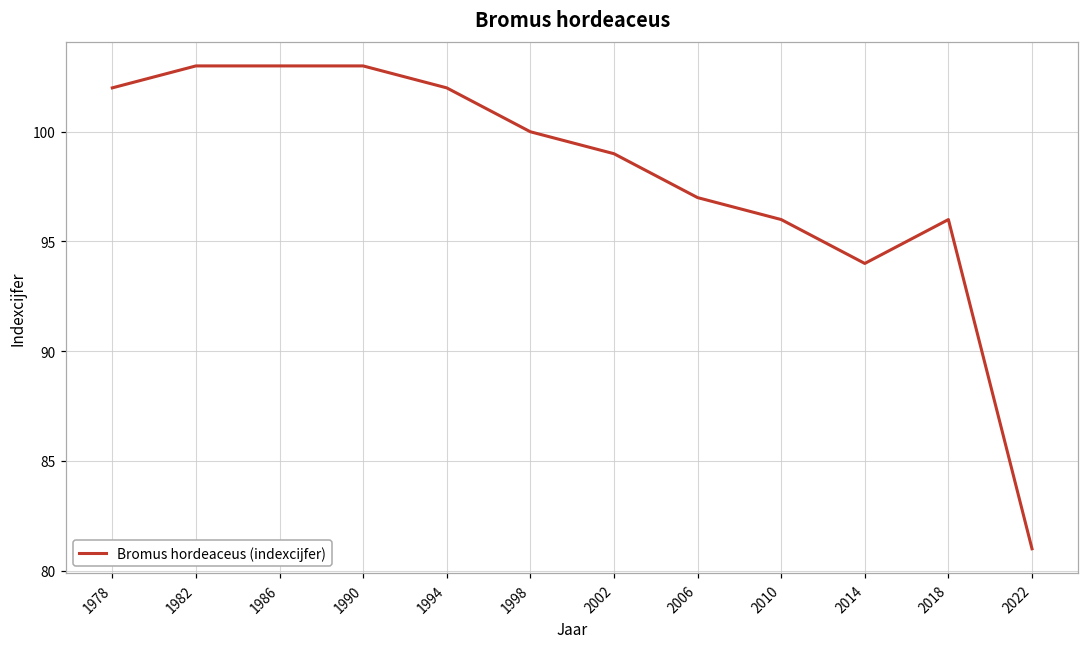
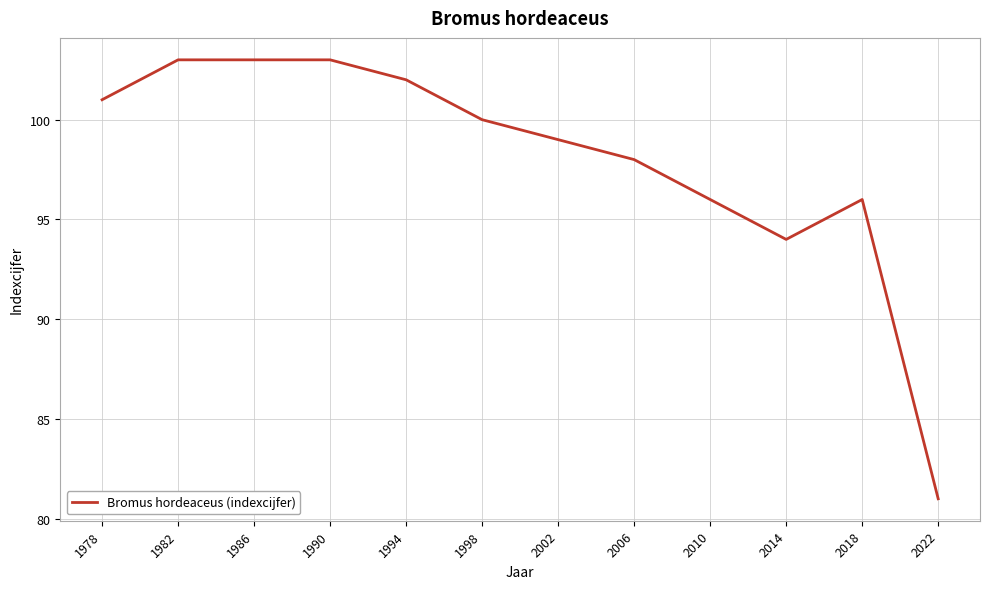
1978: 102 -> 101
2006: 97 -> 98
